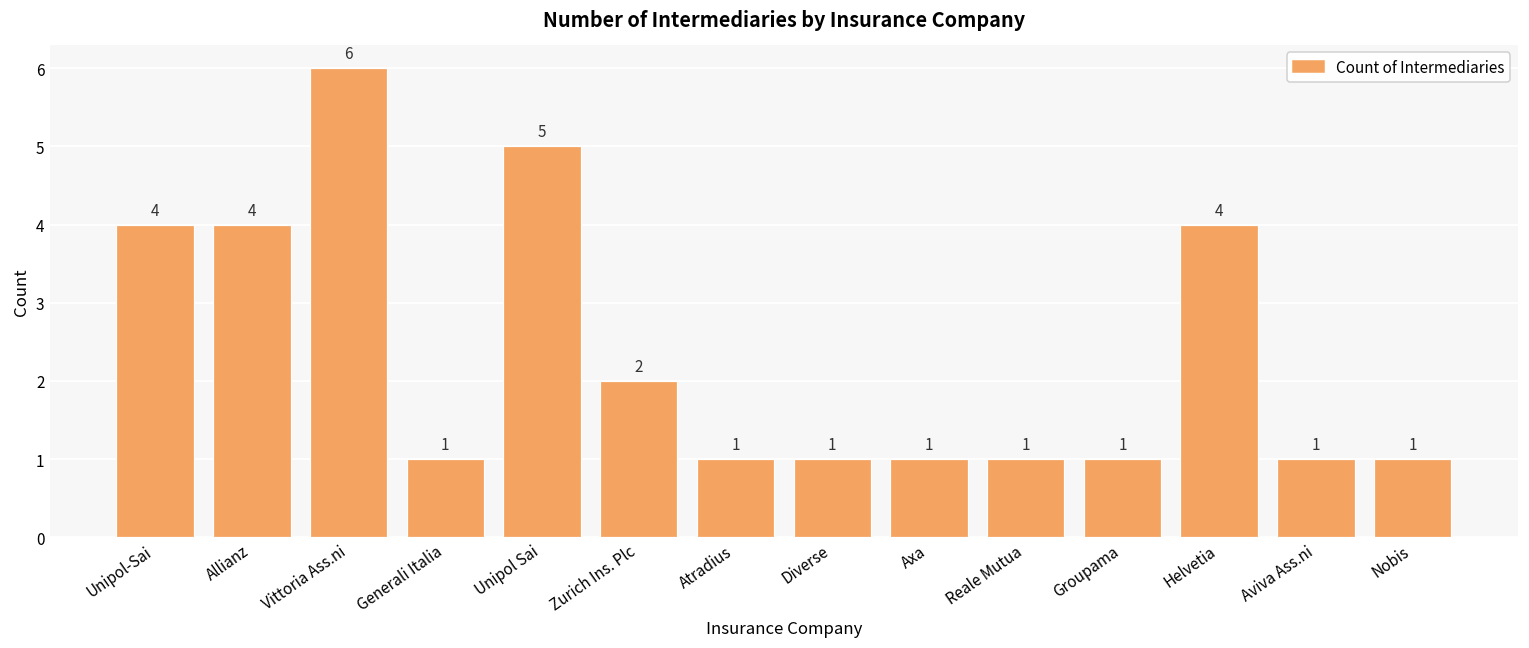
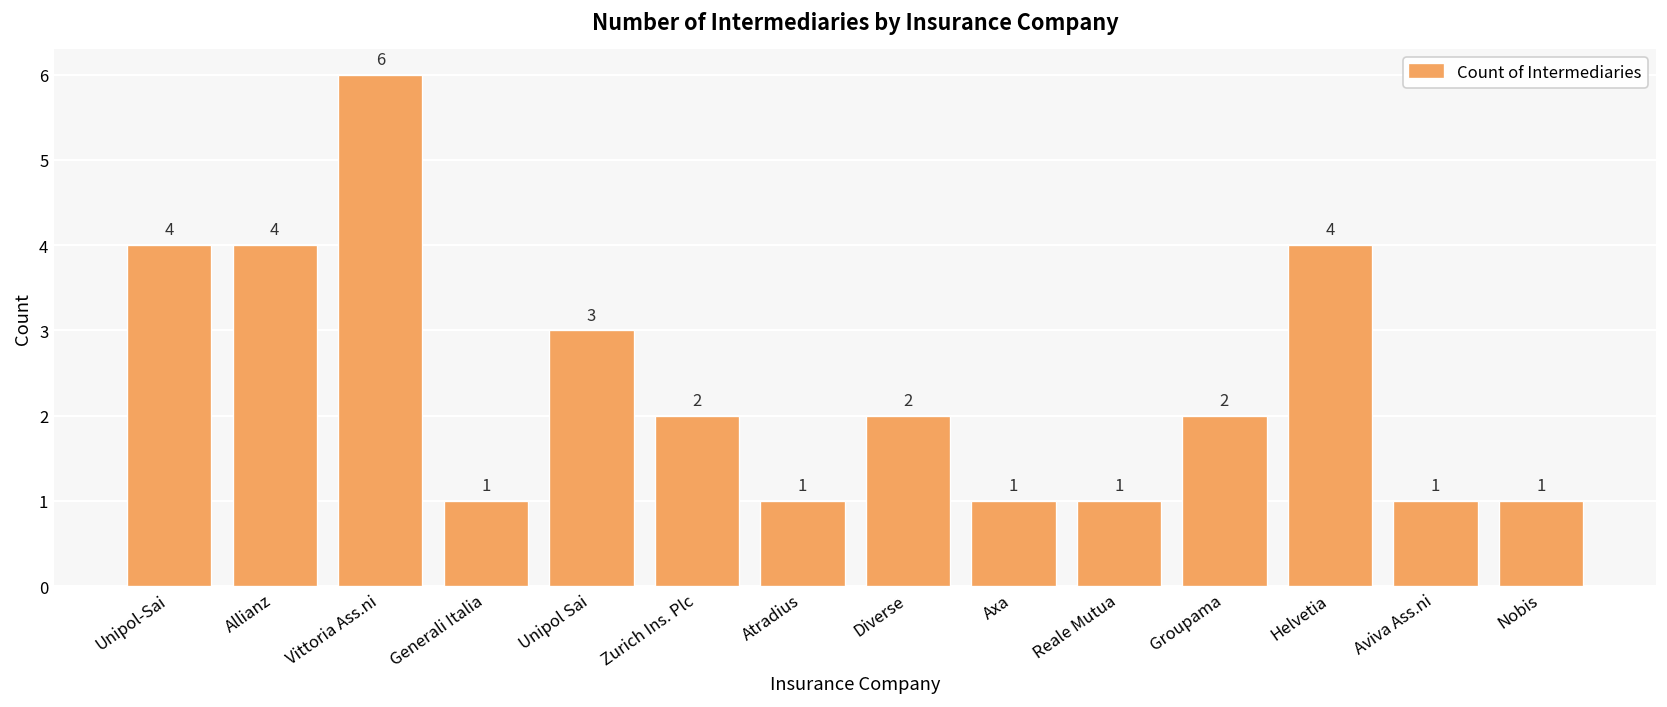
Unipol Sai: 5 -> 3
Diverse: 1 -> 2
Groupama: 1 -> 2
